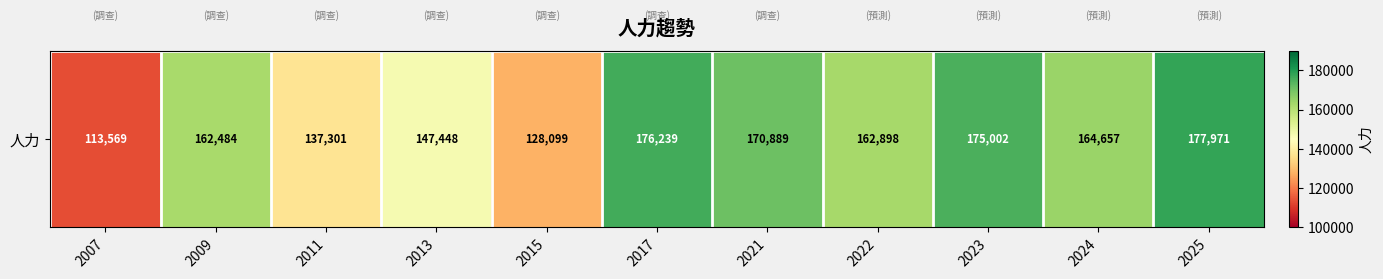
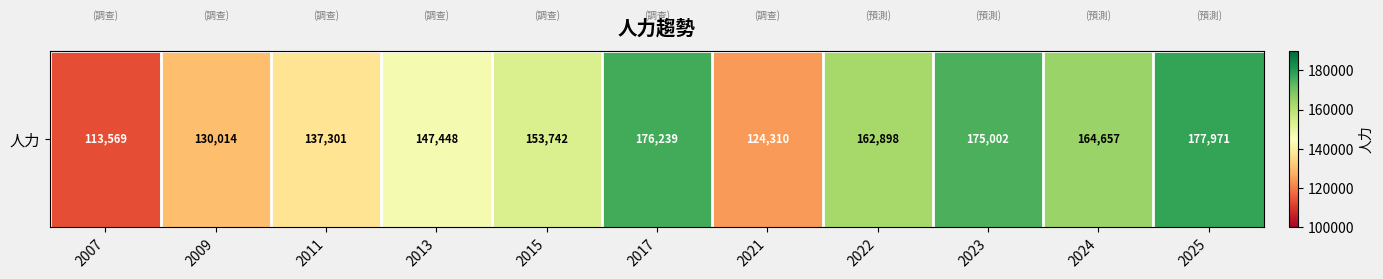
人力, 2009: 162,484 -> 130,014
人力, 2015: 128,099 -> 153,742
人力, 2021: 170,889 -> 124,310
